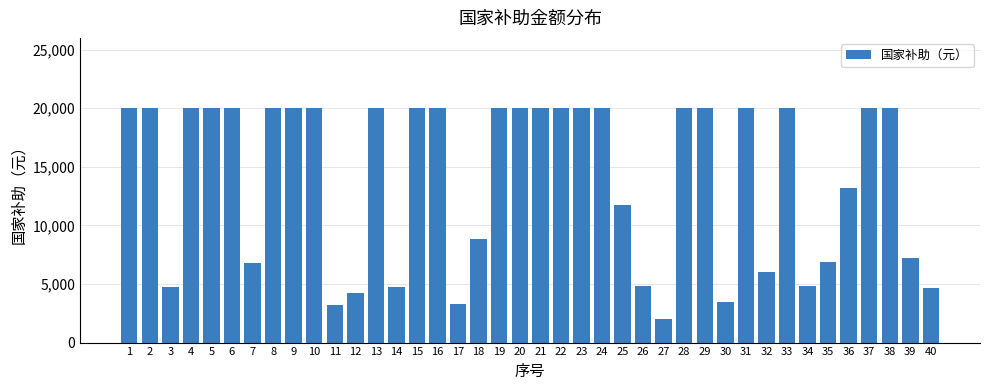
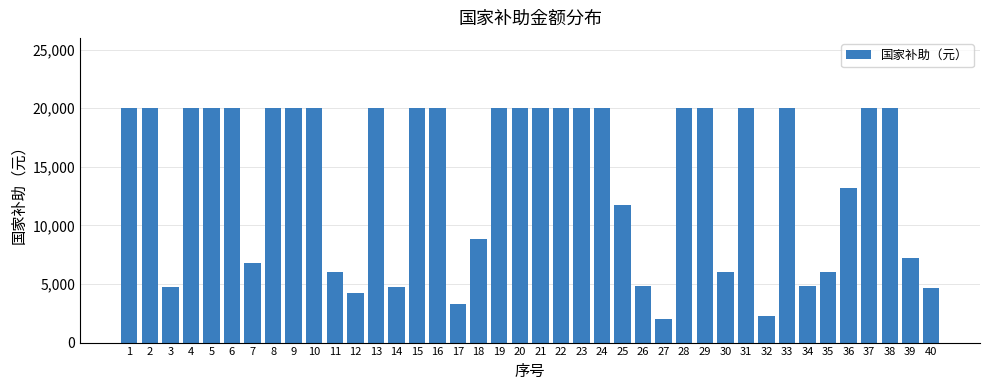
11: 3,200 -> 6,000
30: 3,500 -> 6,000
32: 6,000 -> 2,300
35: 6,900 -> 6,000
